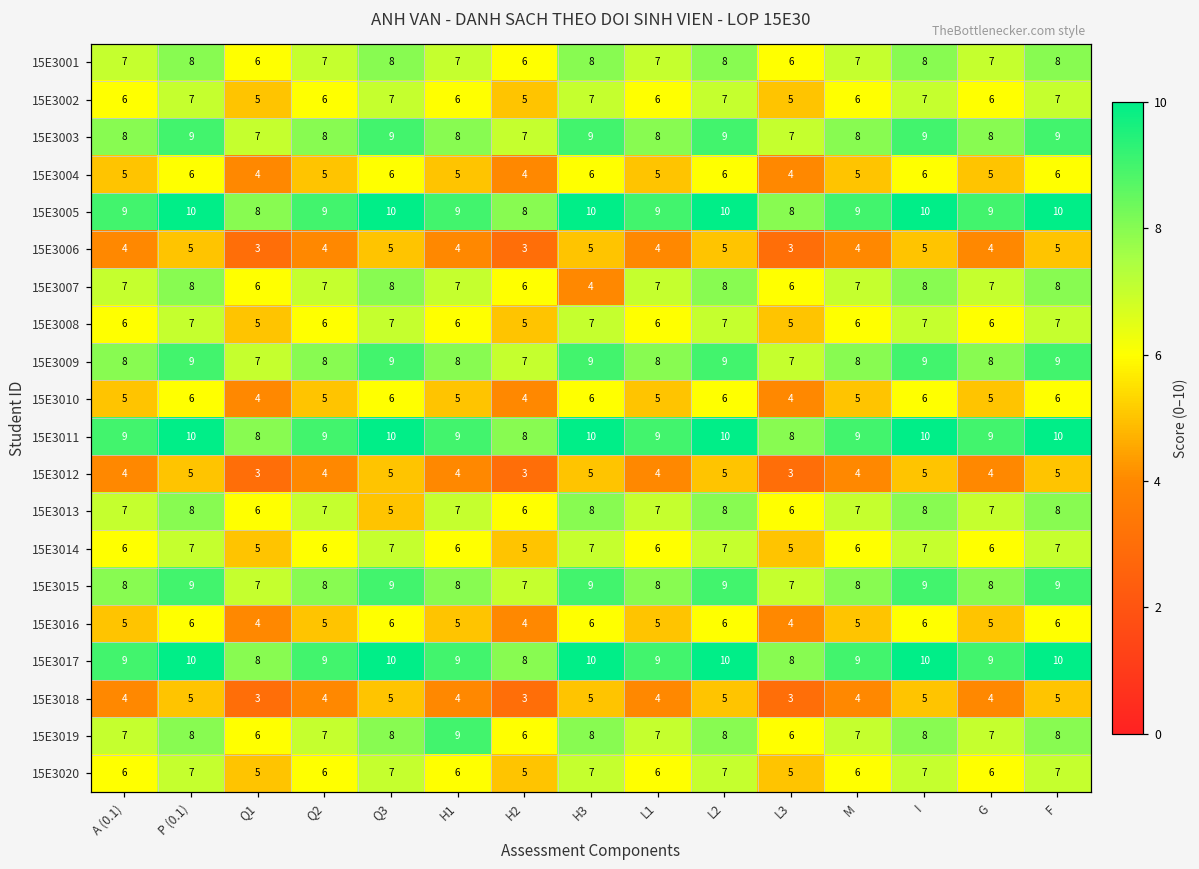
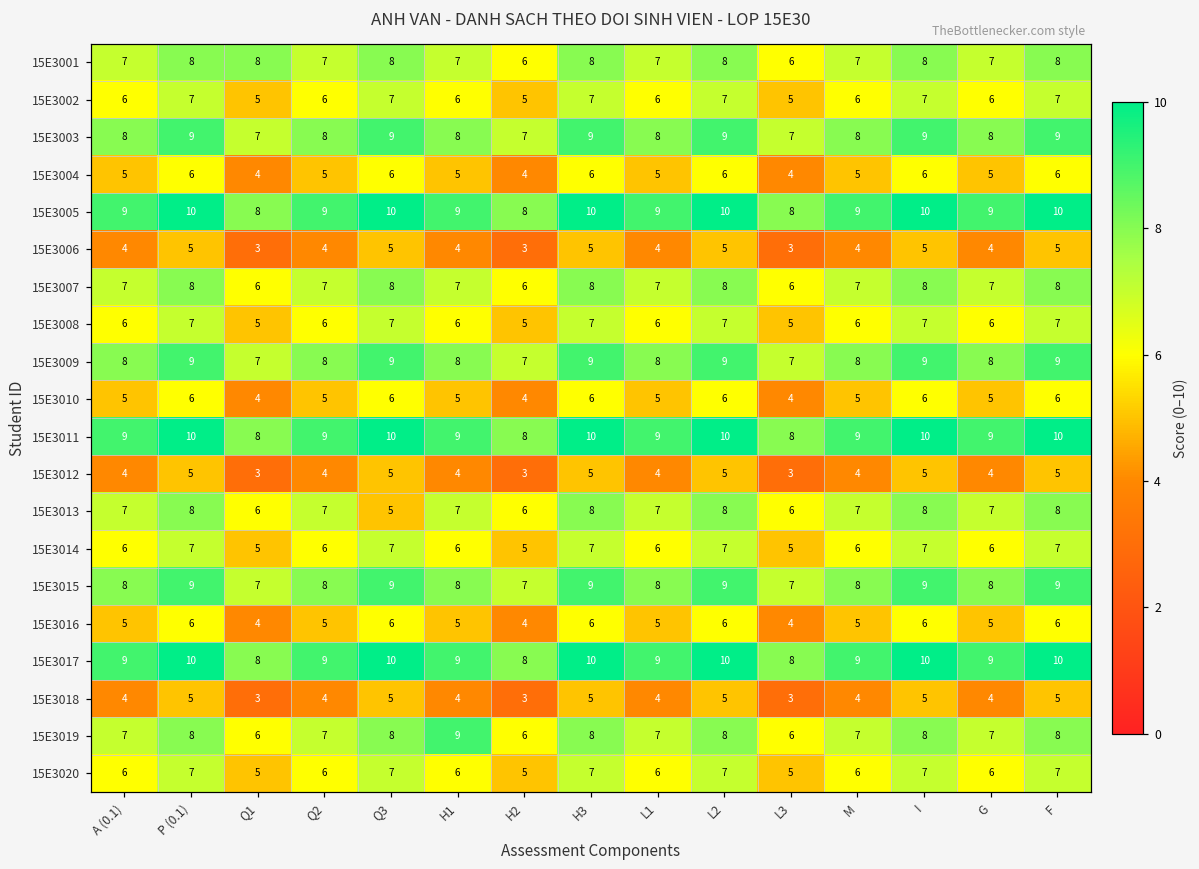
15E3001, Q1: 6 -> 8
15E3007, H3: 4 -> 8
